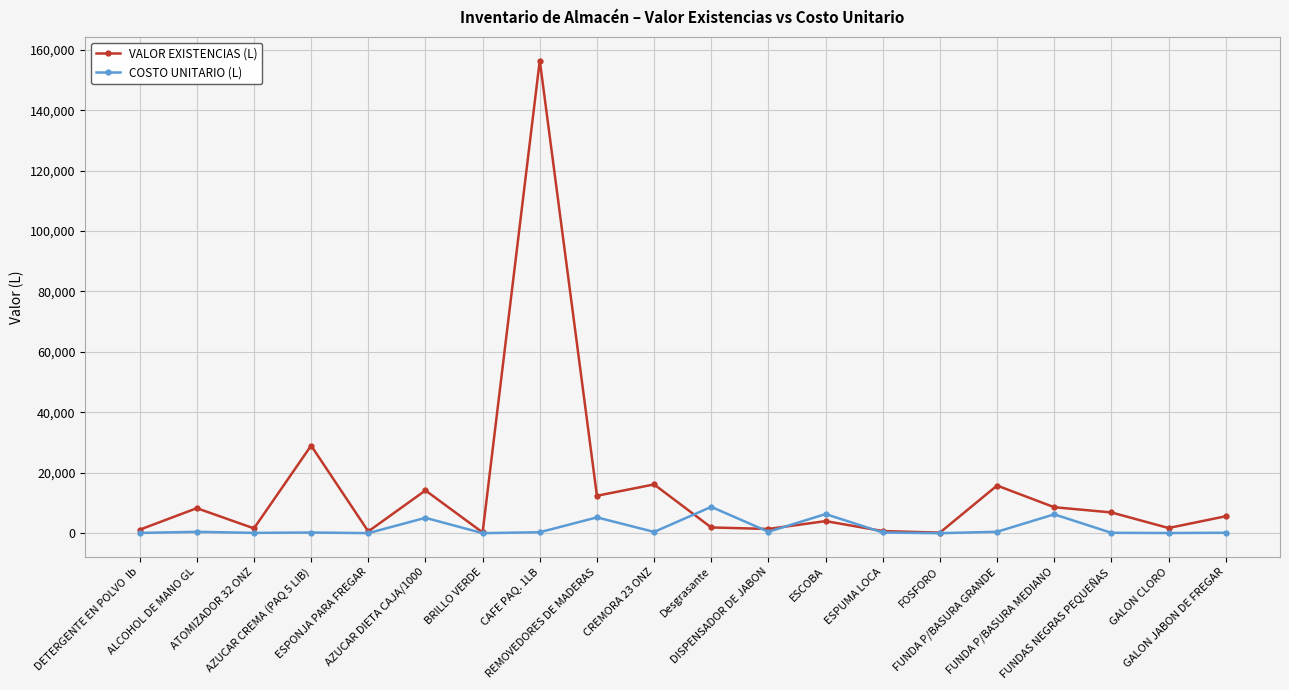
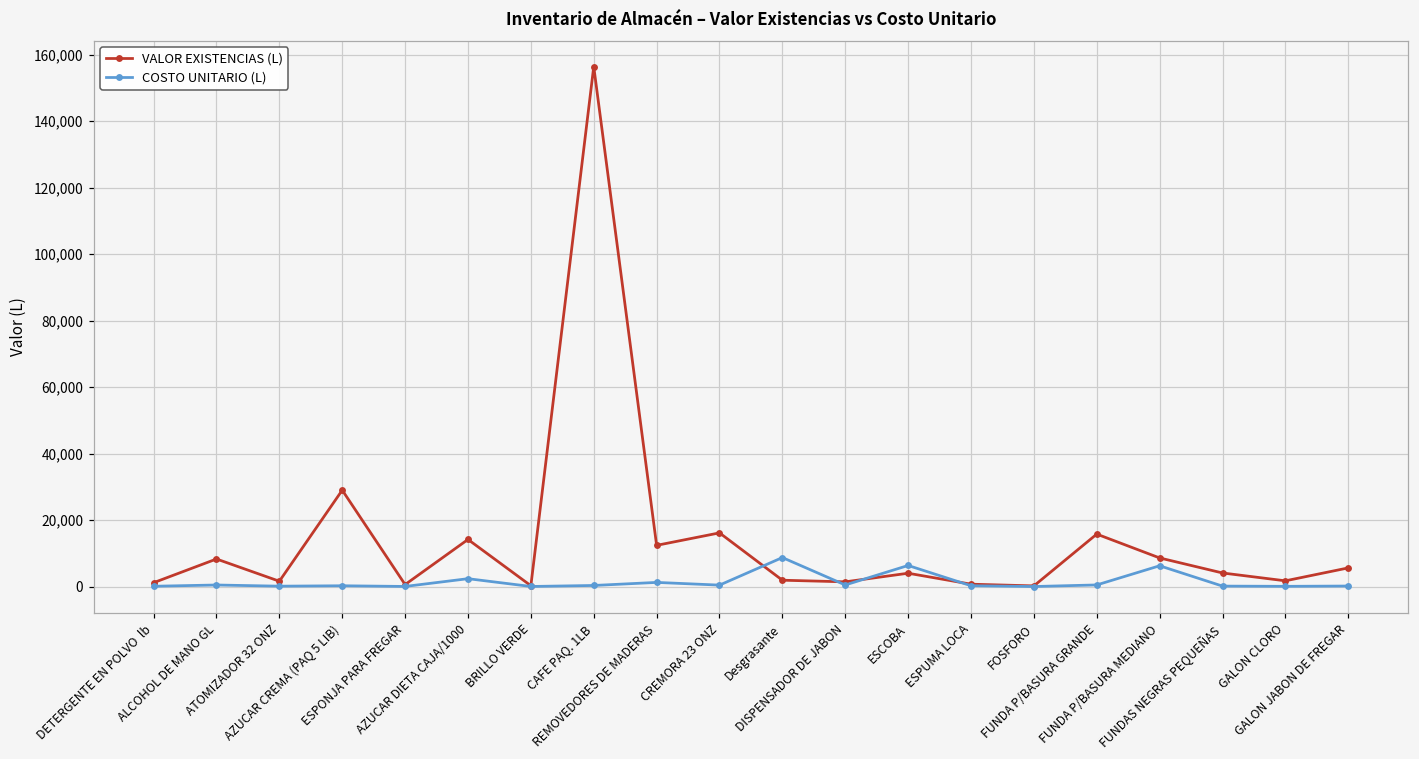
COSTO UNITARIO (L), AZUCAR DIETA CAJA/1000: 5,000 -> 2,000
COSTO UNITARIO (L), REMOVEDORES DE MADERAS: 5,000 -> 1,000
VALOR EXISTENCIAS (L), FUNDAS NEGRAS PEQUEÑAS: 7,000 -> 4,000
